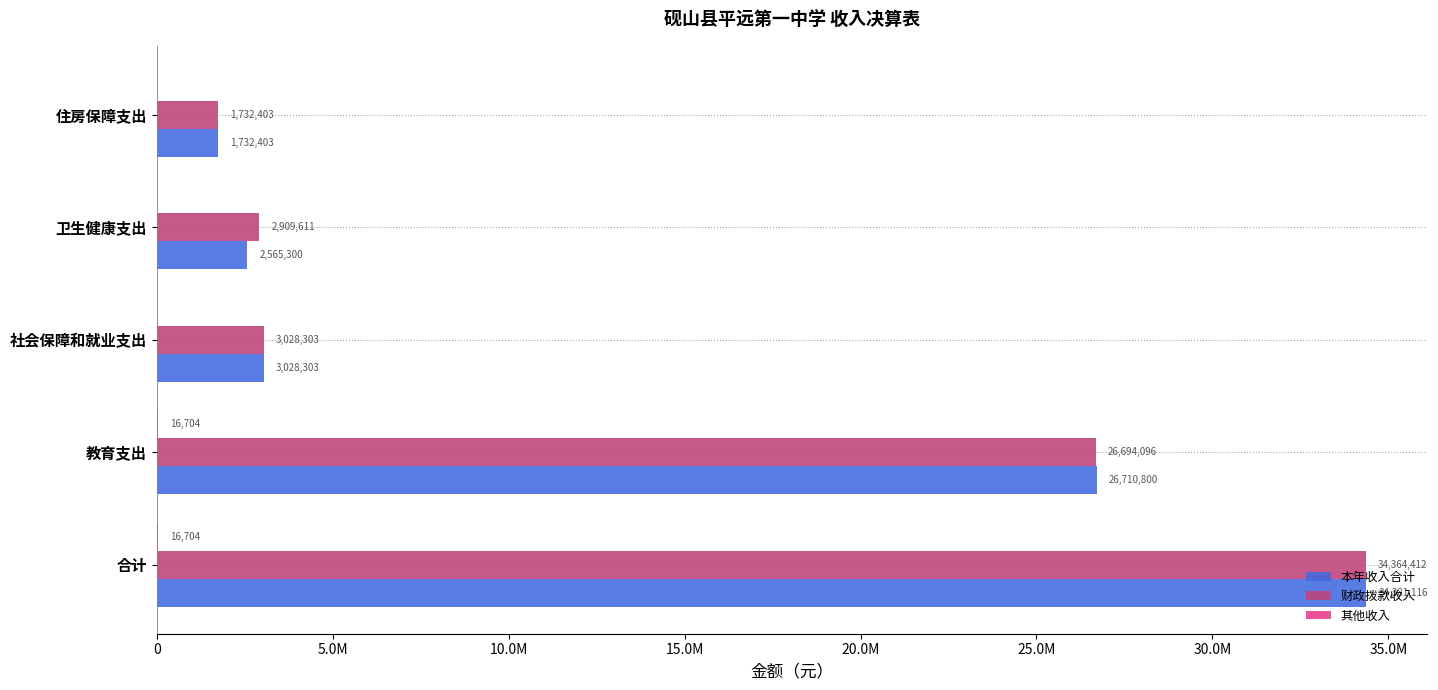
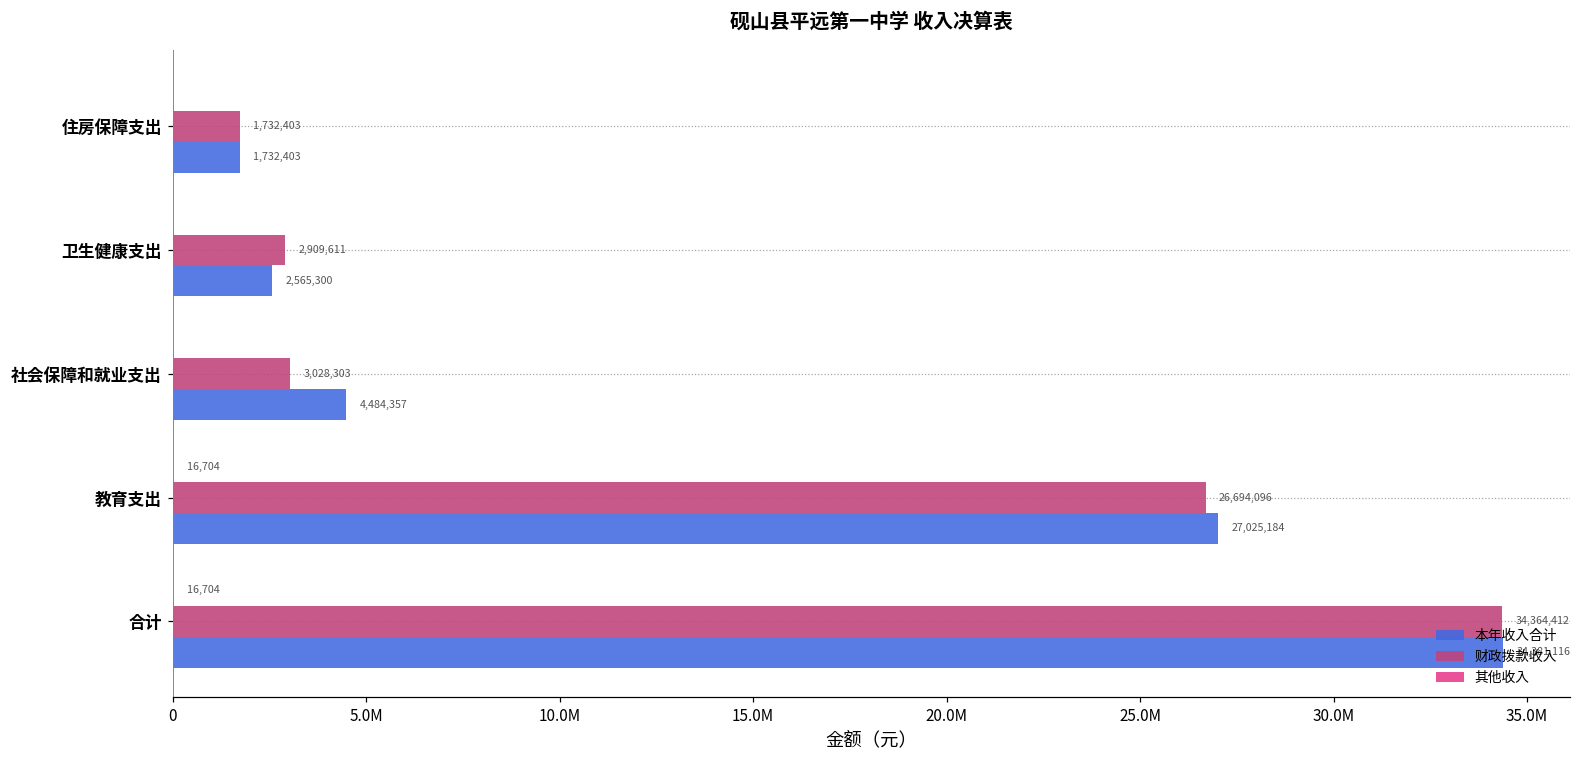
本年收入合计, 社会保障和就业支出: 3,028,303 -> 4,484,357
本年收入合计, 教育支出: 26,710,800 -> 27,025,184
